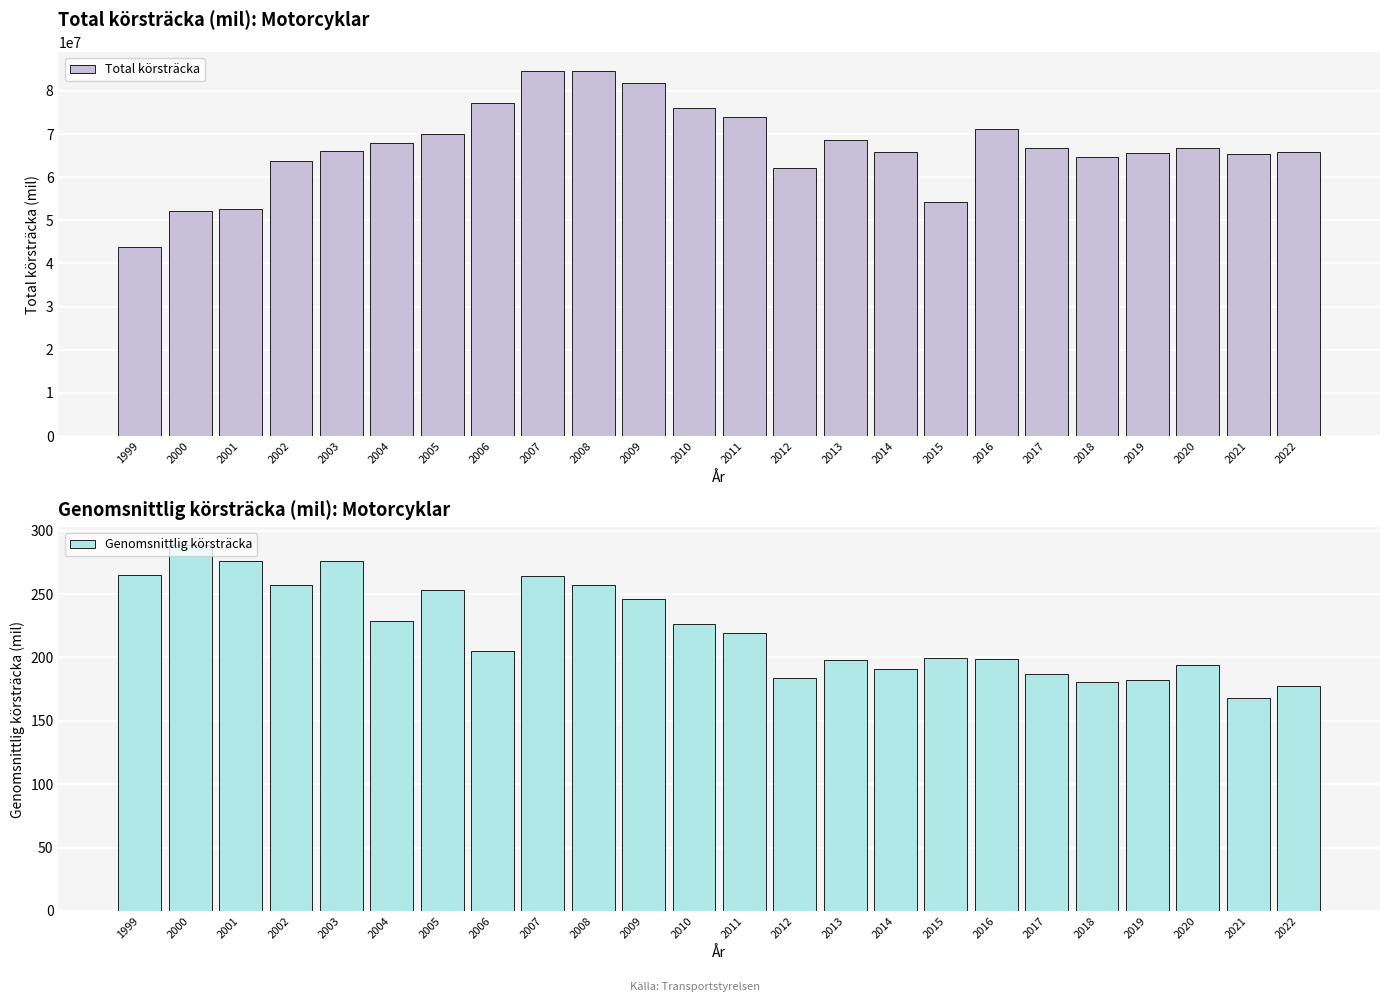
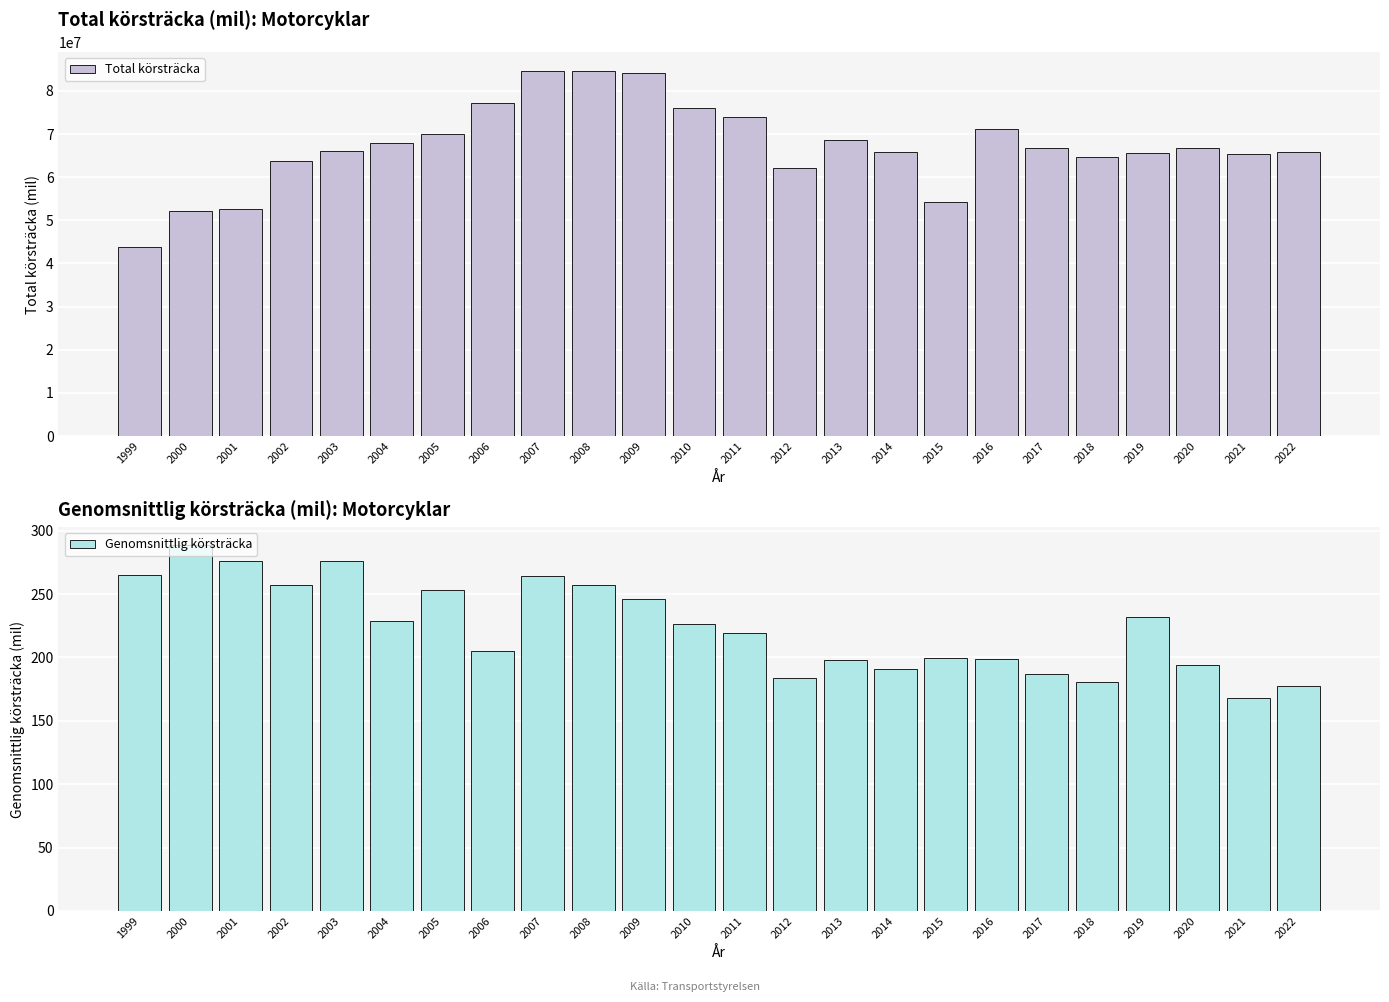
Total körsträcka (mil): Motorcyklar, 2009: 82000000 -> 84000000
Genomsnittlig körsträcka (mil): Motorcyklar, 2019: 182 -> 232
